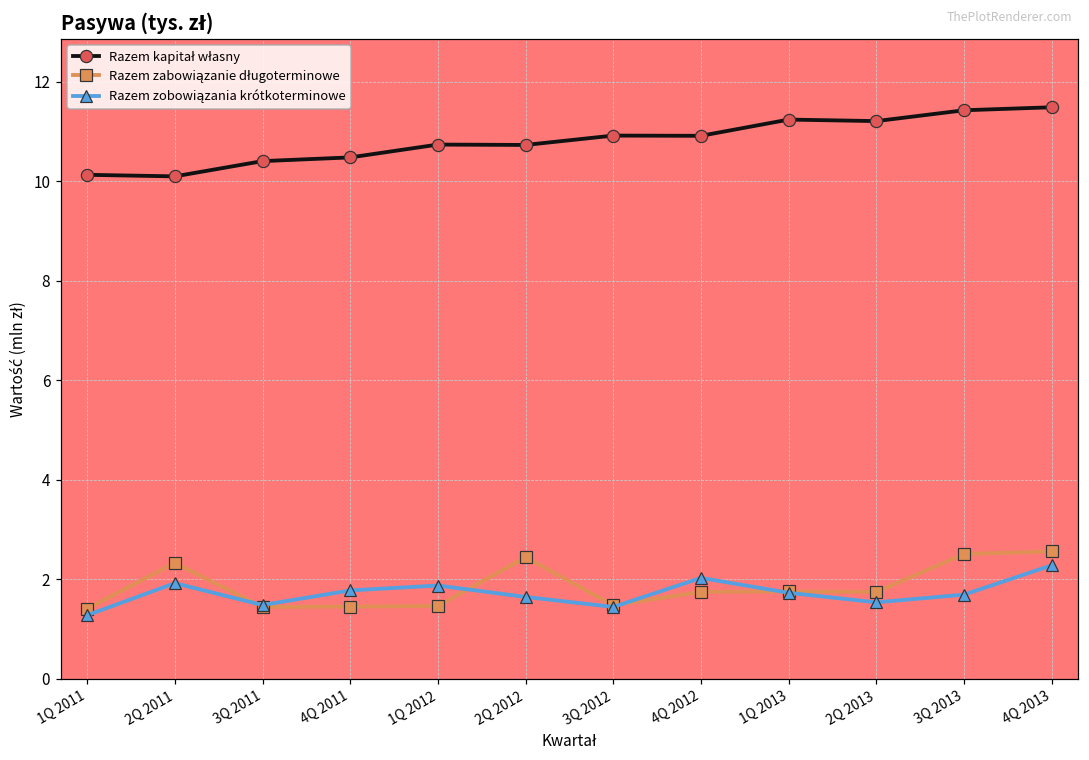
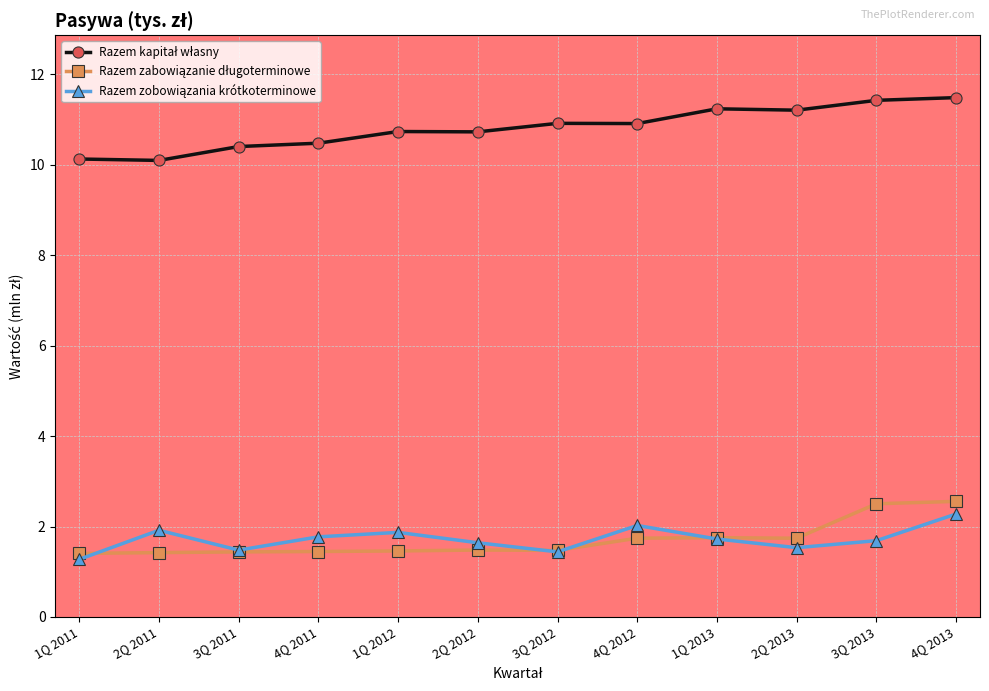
Razem zabowiązanie długoterminowe, 2Q 2011: 2.3 -> 1.4
Razem zabowiązanie długoterminowe, 2Q 2012: 2.4 -> 1.5
